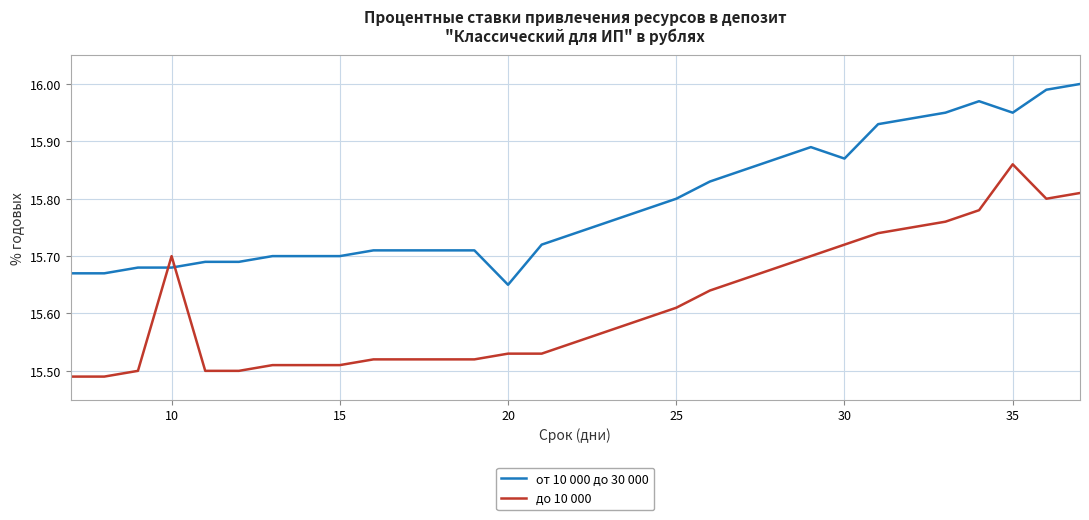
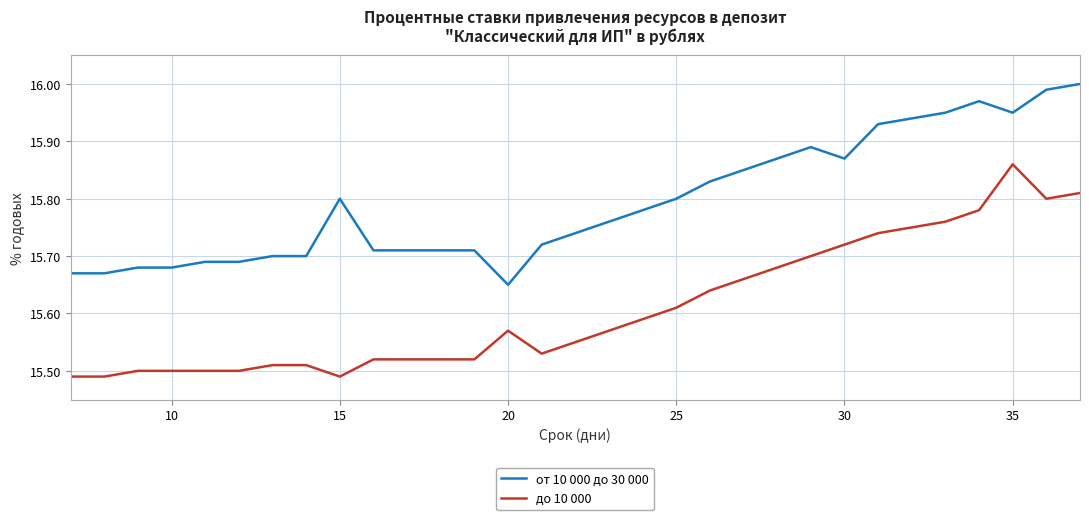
до 10 000, 10: 15.7 -> 15.5
от 10 000 до 30 000, 15: 15.7 -> 15.8
до 10 000, 15: 15.51 -> 15.49
до 10 000, 20: 15.53 -> 15.57
